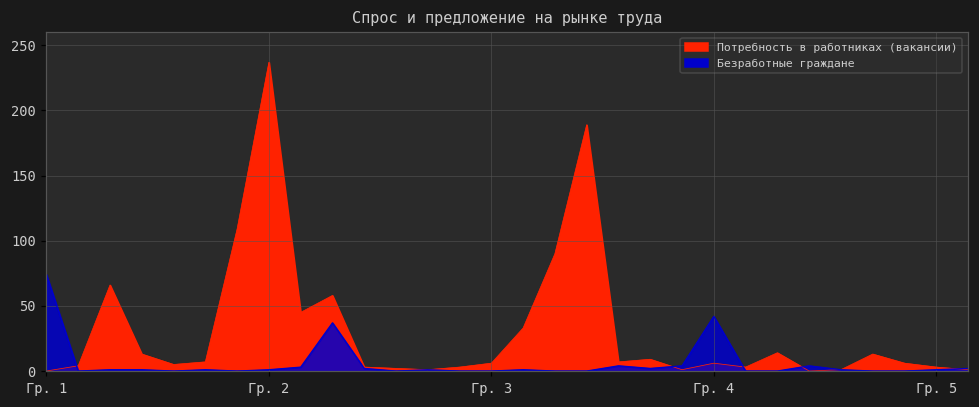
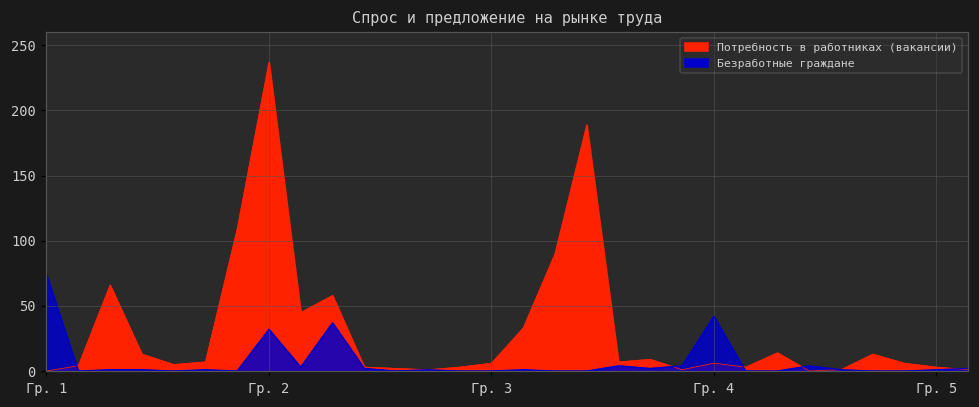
Безработные граждане, Гр. 2: 1 -> 32
